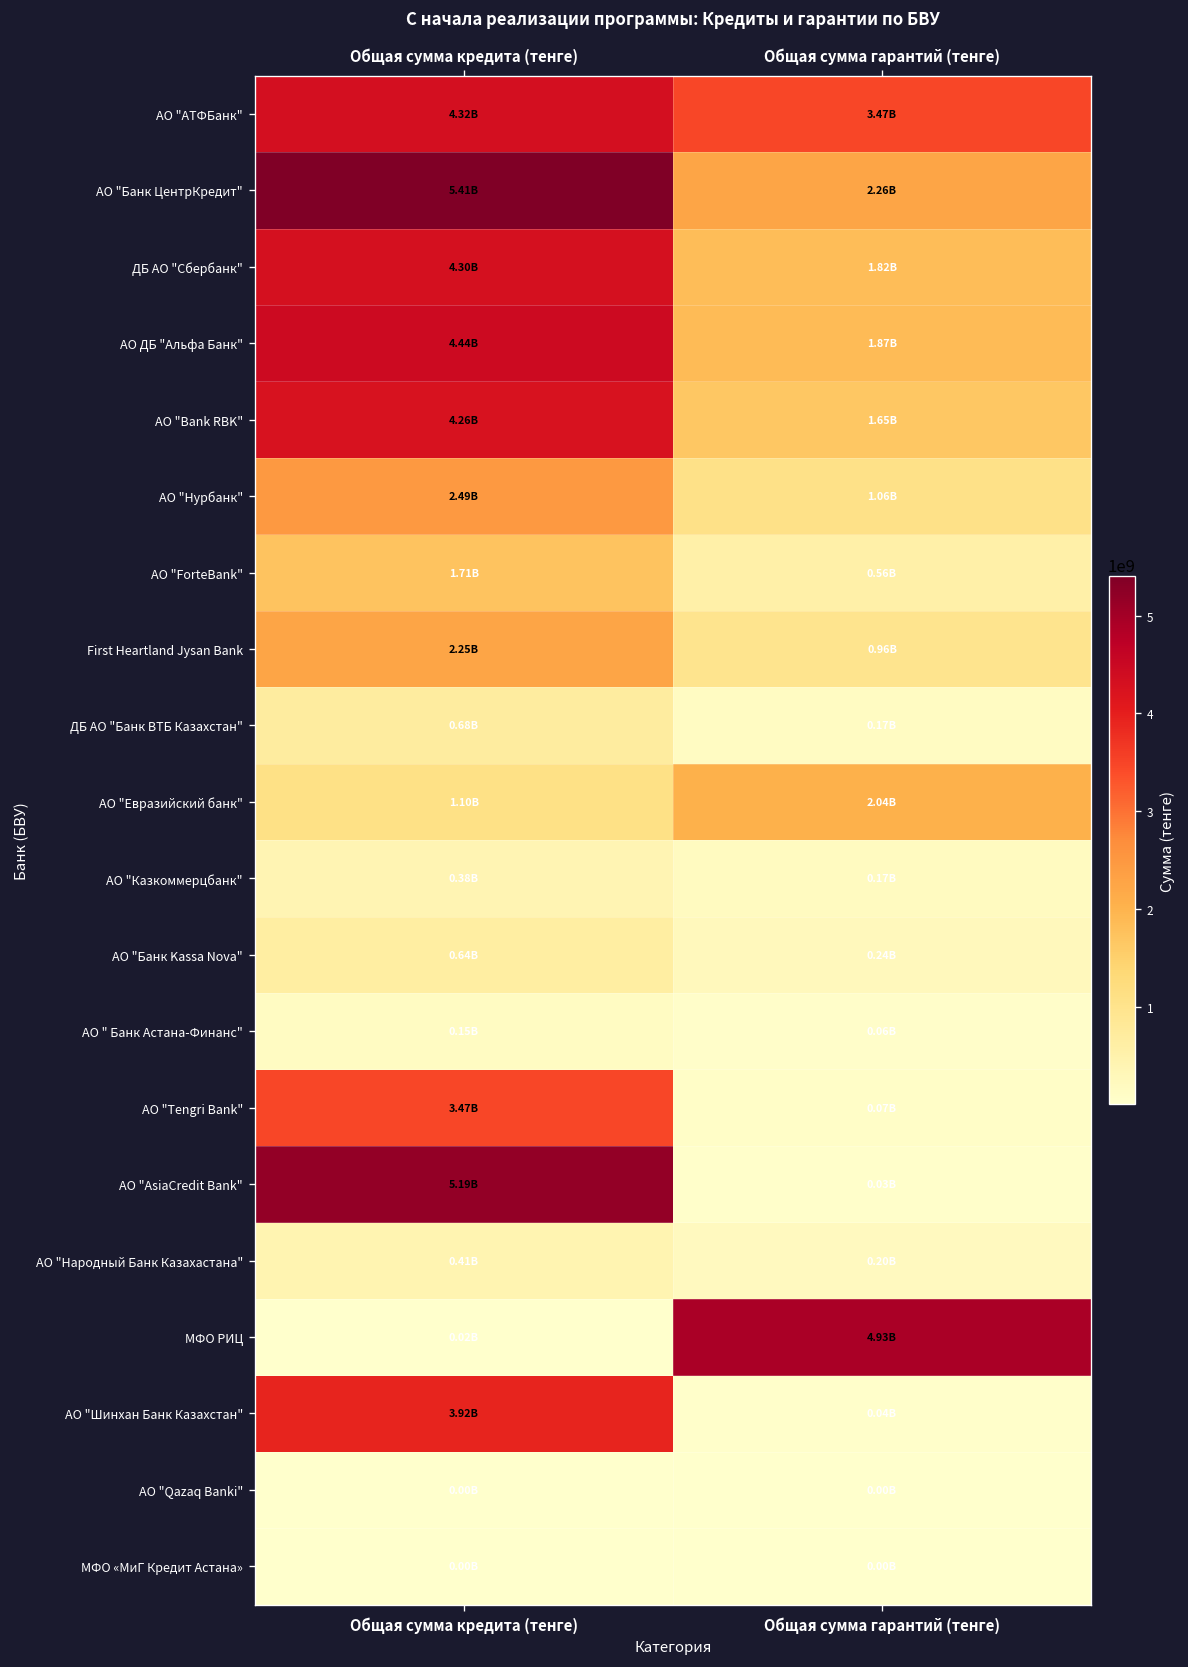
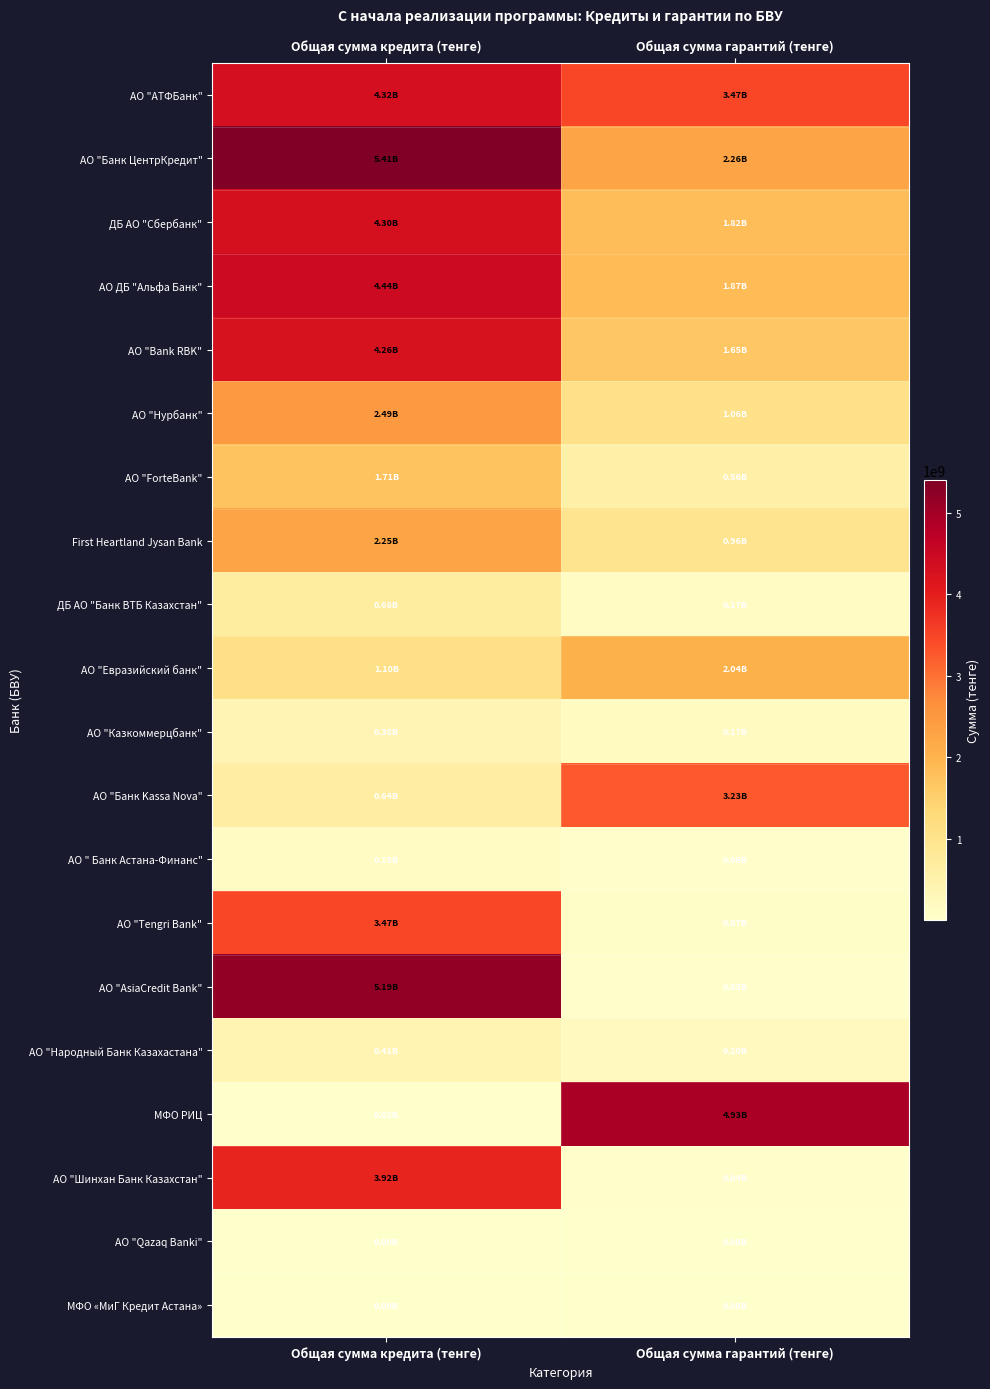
АО "Банк Kassa Nova", Общая сумма гарантий (тенге): 0.24B -> 3.23B
